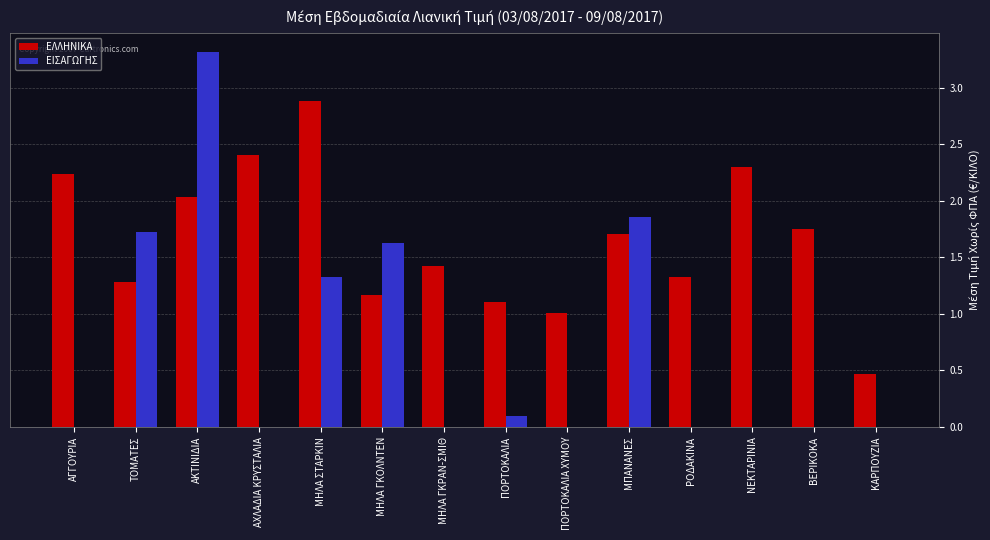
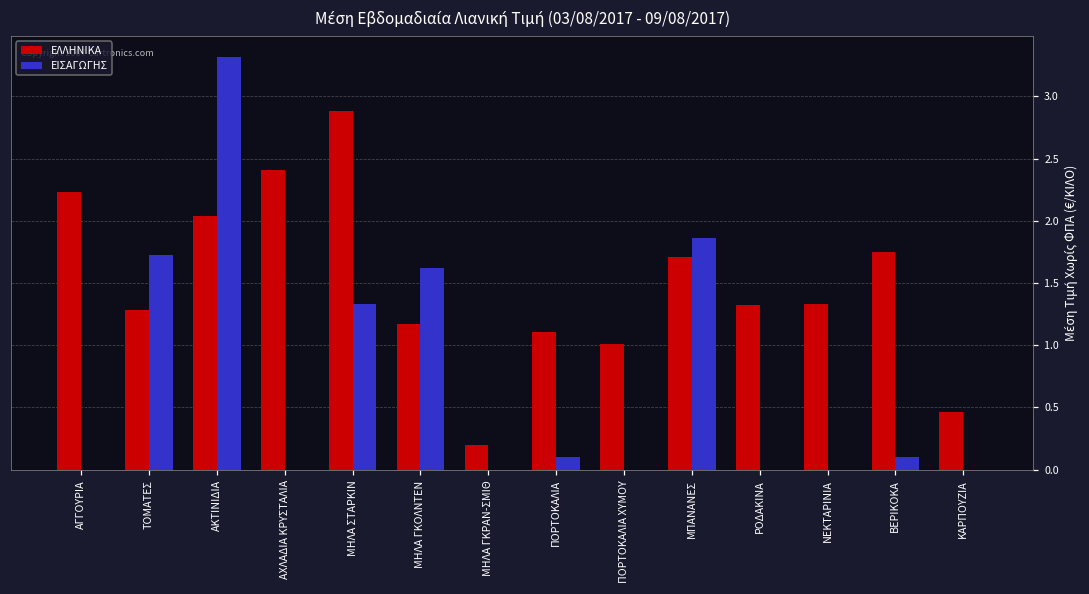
ΕΛΛΗΝΙΚΑ, ΜΗΛΑ ΓΚΡΑΝ-ΣΜΙΘ: 1.42 -> 0.20
ΕΛΛΗΝΙΚΑ, ΝΕΚΤΑΡΙΝΙΑ: 2.30 -> 1.33
ΕΙΣΑΓΩΓΗΣ, ΒΕΡΙΚΟΚΑ: 0.0 -> 0.1
